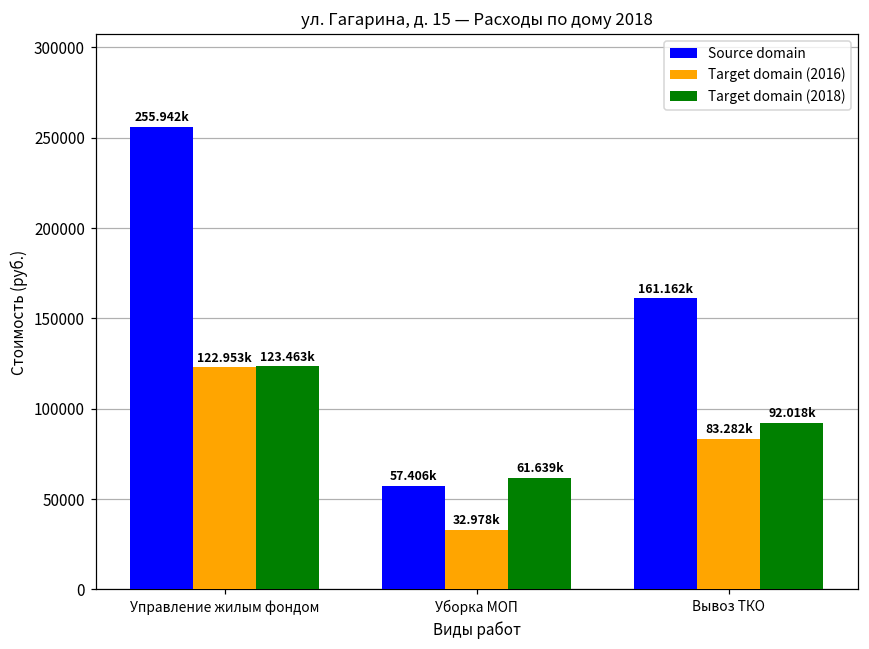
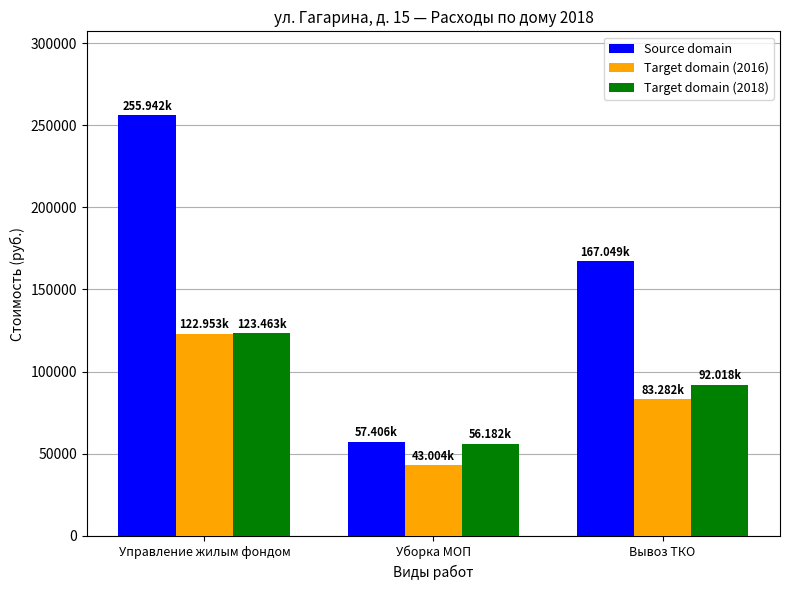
Target domain (2016), Уборка МОП: 32.978k -> 43.004k
Target domain (2018), Уборка МОП: 61.639k -> 56.182k
Source domain, Вывоз ТКО: 161.162k -> 167.049k
